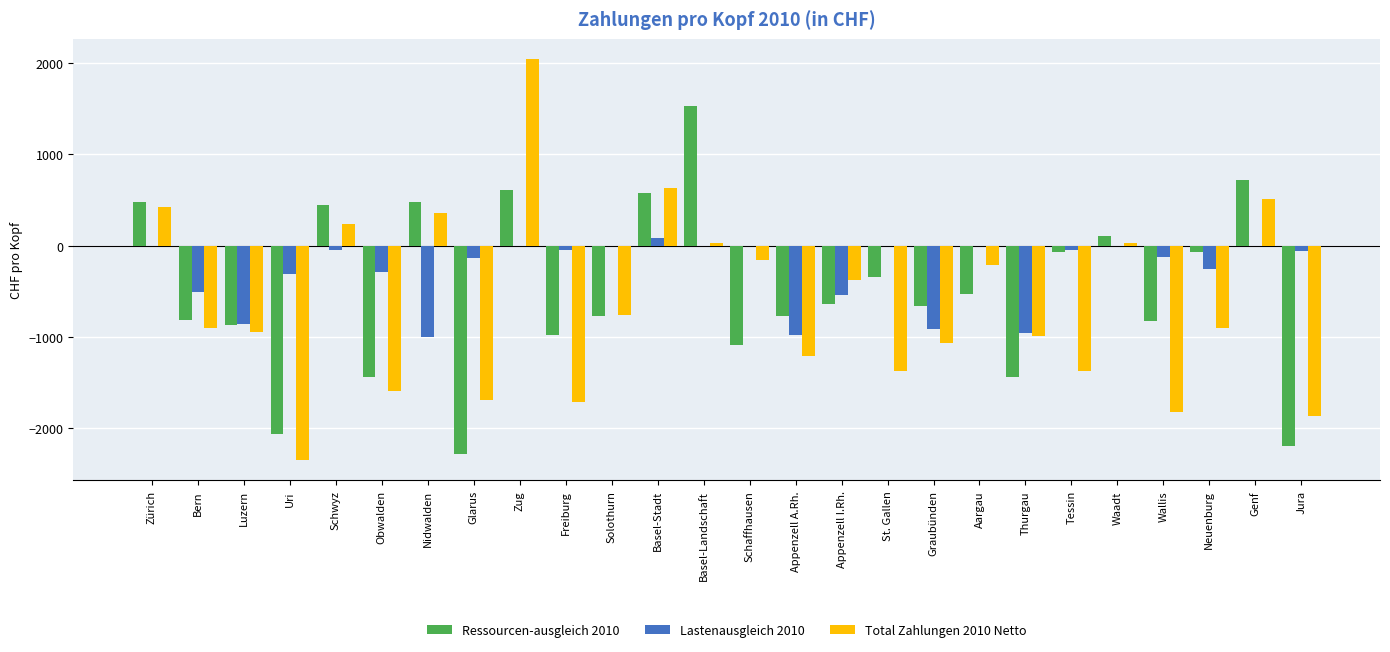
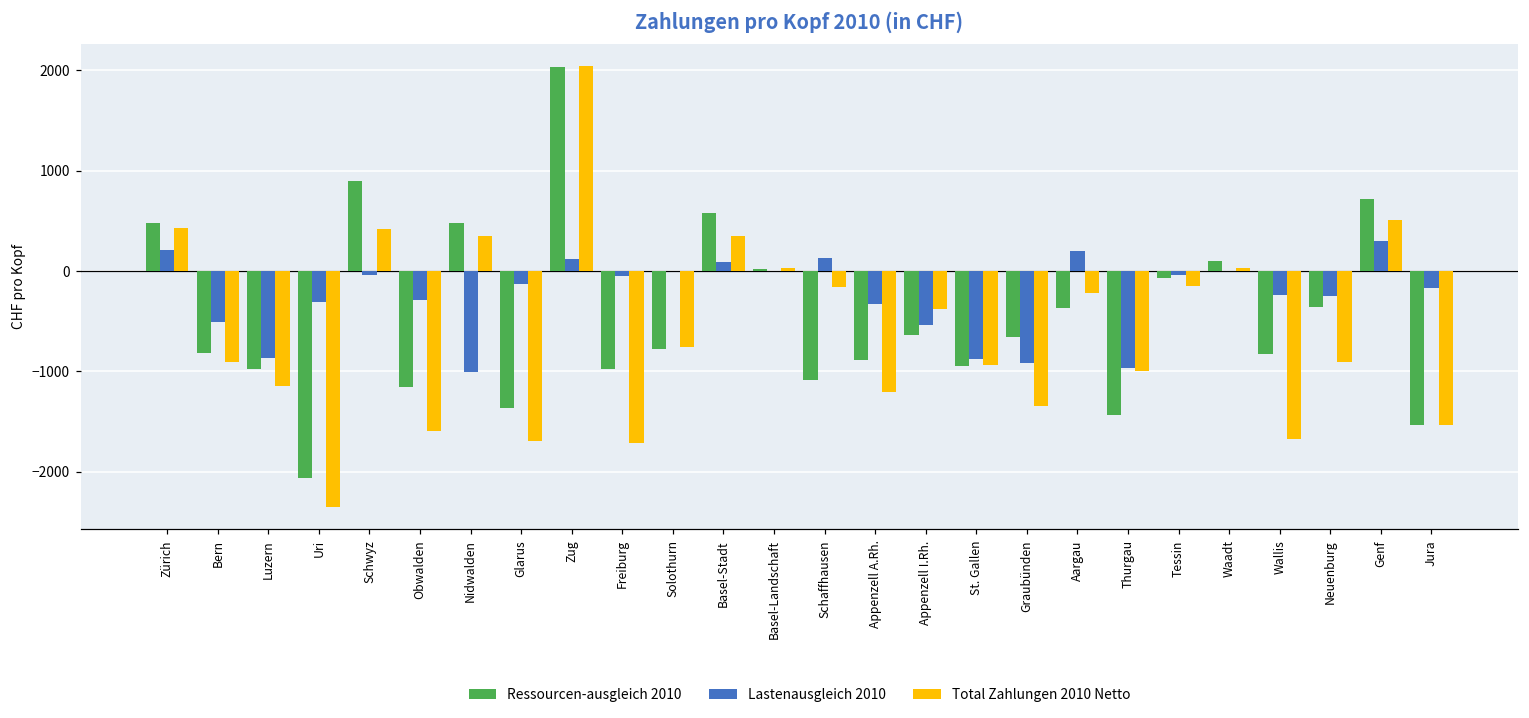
Lastenausgleich 2010, Zürich: 0 -> 200
Ressourcen-ausgleich 2010, Luzern: -900 -> -1000
Total Zahlungen 2010 Netto, Luzern: -900 -> -1100
Ressourcen-ausgleich 2010, Schwyz: 400 -> 900
Total Zahlungen 2010 Netto, Schwyz: 200 -> 400
Ressourcen-ausgleich 2010, Obwalden: -1400 -> -1200
Ressourcen-ausgleich 2010, Glarus: -2300 -> -1400
Ressourcen-ausgleich 2010, Zug: 600 -> 2000
Lastenausgleich 2010, Zug: 0 -> 100
Total Zahlungen 2010 Netto, Basel-Stadt: 600 -> 400
Ressourcen-ausgleich 2010, Basel-Landschaft: 1500 -> 0
Lastenausgleich 2010, Schaffhausen: 0 -> 100
Ressourcen-ausgleich 2010, Appenzell A.Rh.: -800 -> -900
Lastenausgleich 2010, Appenzell A.Rh.: -1000 -> -300
Ressourcen-ausgleich 2010, St. Gallen: -300 -> -900
Lastenausgleich 2010, St. Gallen: 0 -> -900
Total Zahlungen 2010 Netto, St. Gallen: -1400 -> -900
Total Zahlungen 2010 Netto, Graubünden: -1100 -> -1300
Ressourcen-ausgleich 2010, Aargau: -500 -> -400
Lastenausgleich 2010, Aargau: 0 -> 200
Total Zahlungen 2010 Netto, Tessin: -1400 -> -200
Lastenausgleich 2010, Wallis: -100 -> -200
Total Zahlungen 2010 Netto, Wallis: -1800 -> -1700
Ressourcen-ausgleich 2010, Neuenburg: -100 -> -400
Lastenausgleich 2010, Genf: 0 -> 300
Ressourcen-ausgleich 2010, Jura: -2200 -> -1500
Lastenausgleich 2010, Jura: -100 -> -200
Total Zahlungen 2010 Netto, Jura: -1900 -> -1500
